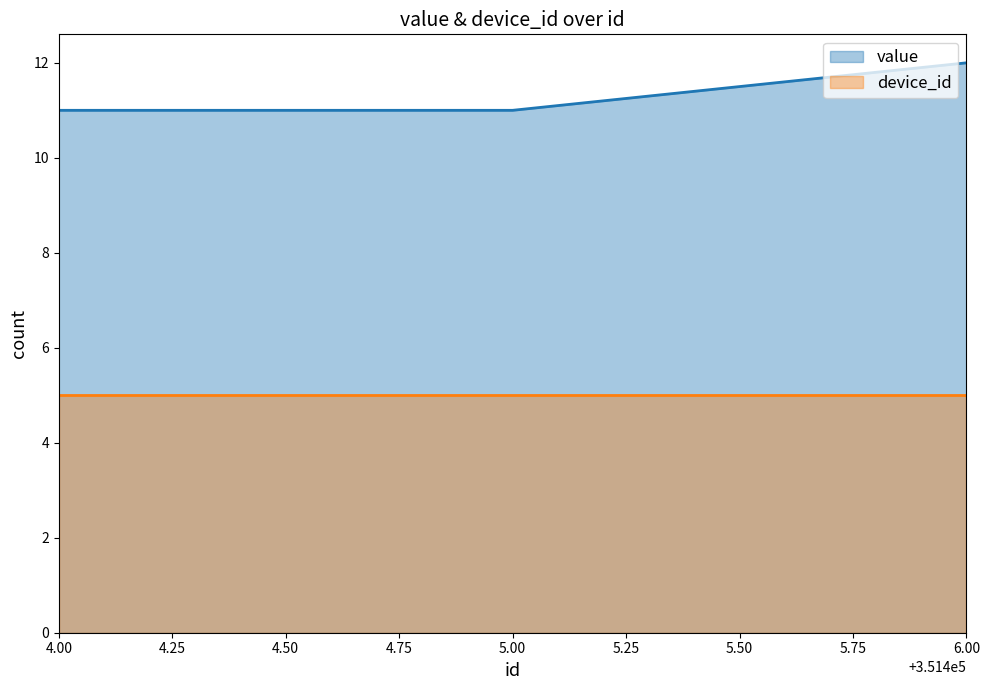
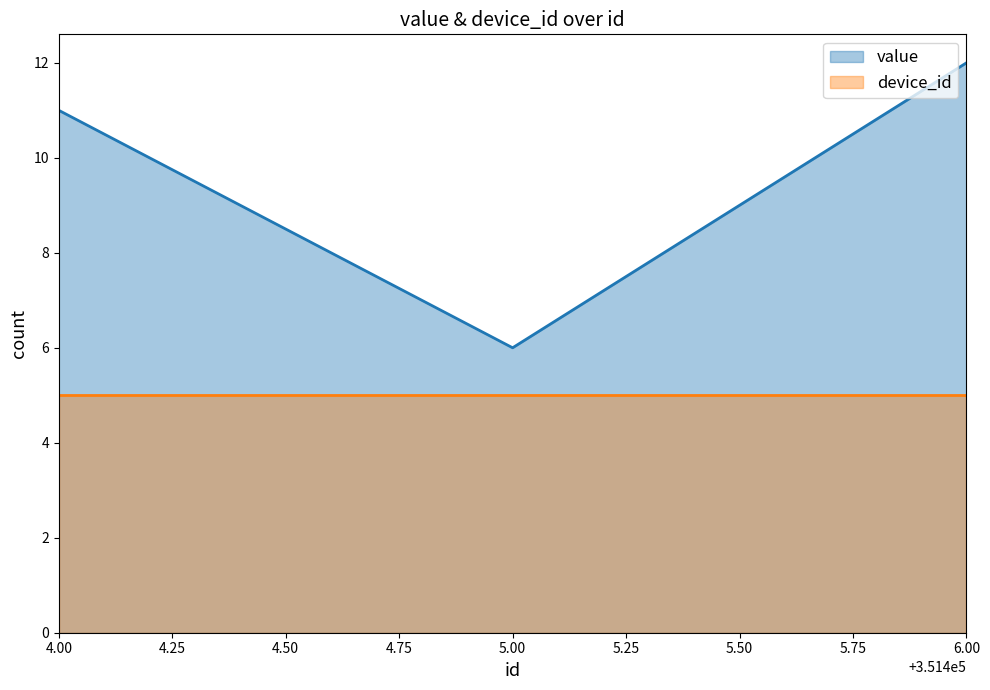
value, 5.00: 11 -> 6
